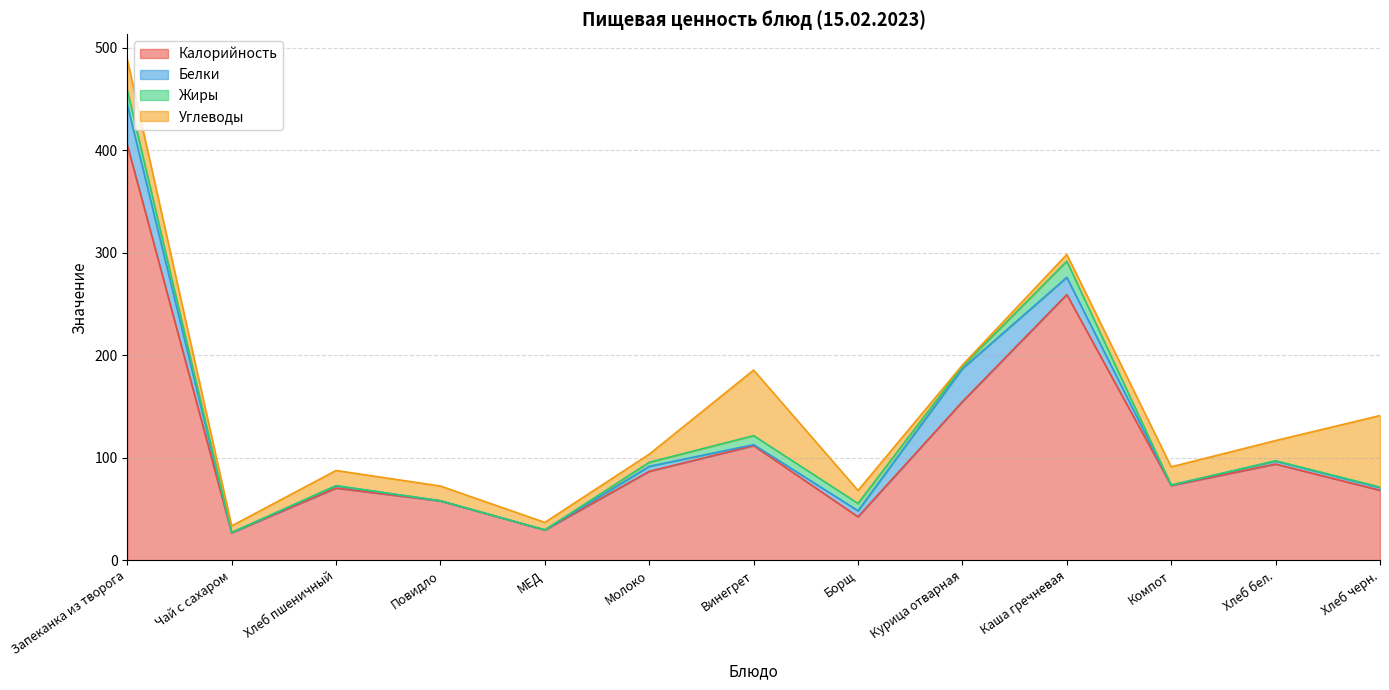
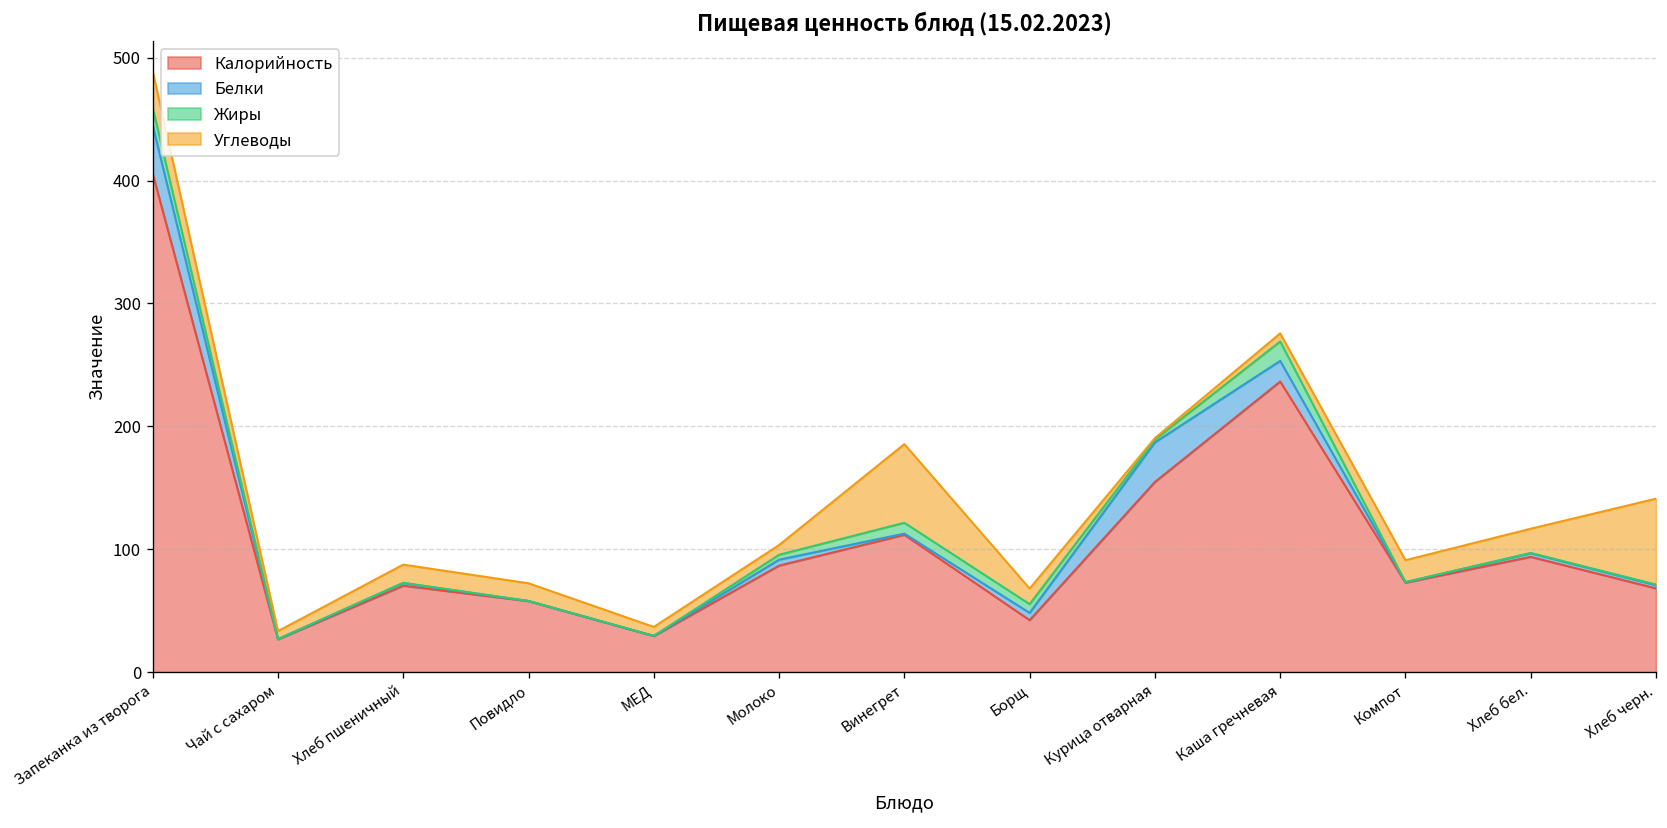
Калорийность, Каша гречневая: 259 -> 237
